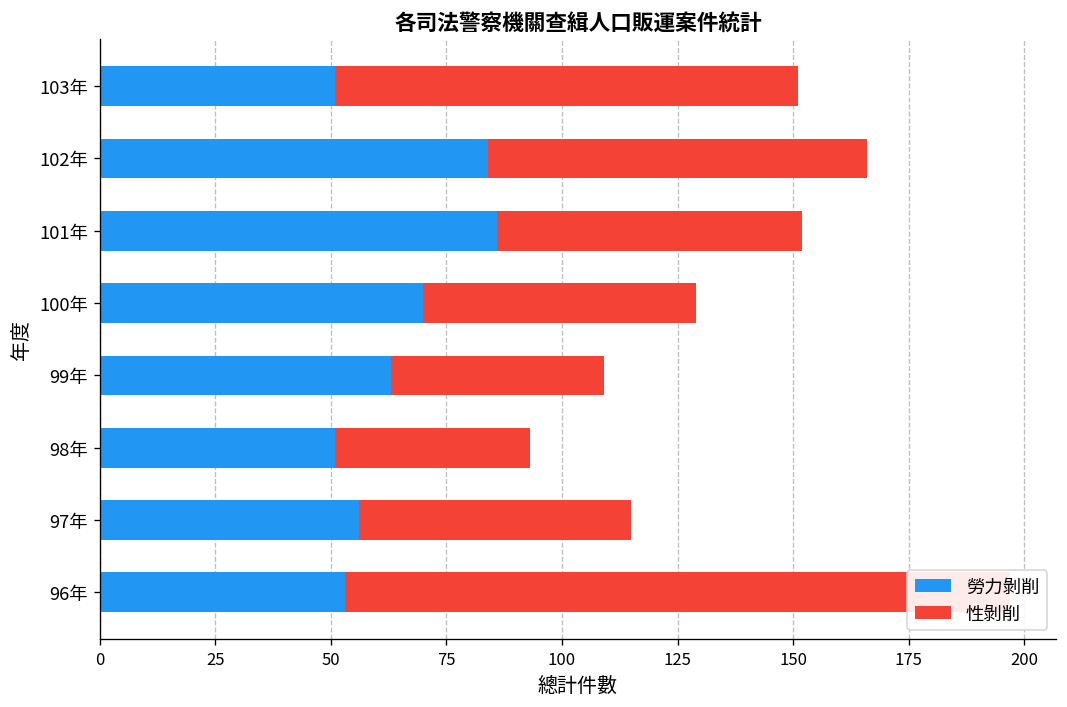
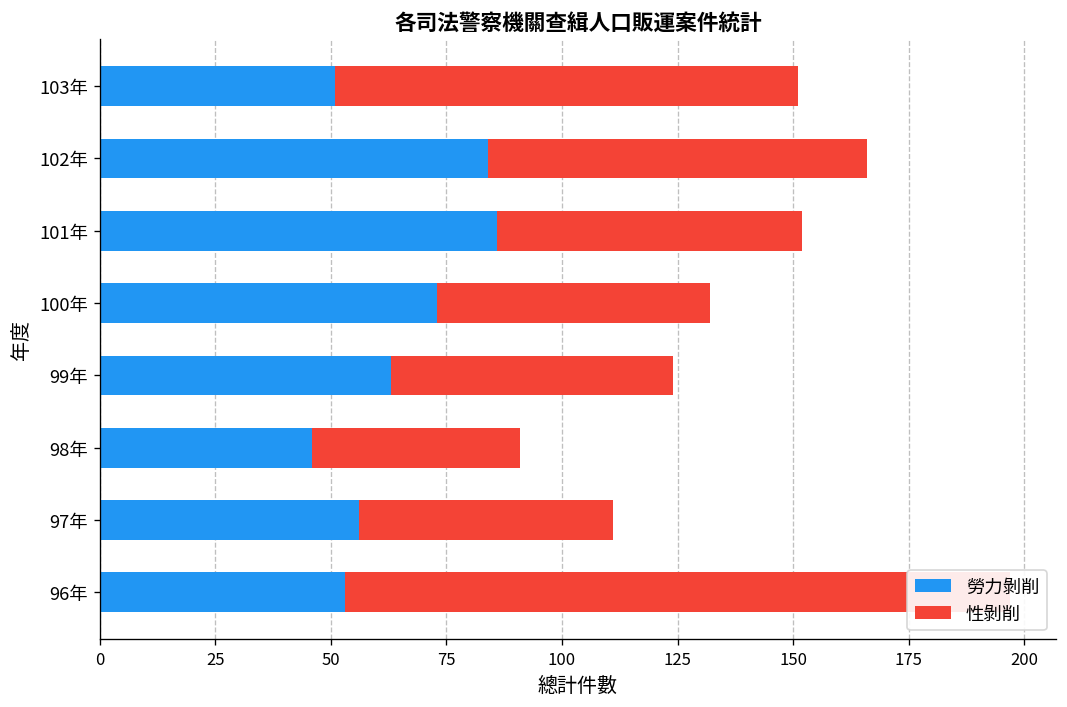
勞力剝削, 100年: 70 -> 73
性剝削, 99年: 46 -> 61
勞力剝削, 98年: 51 -> 46
性剝削, 98年: 42 -> 45
性剝削, 97年: 59 -> 55
